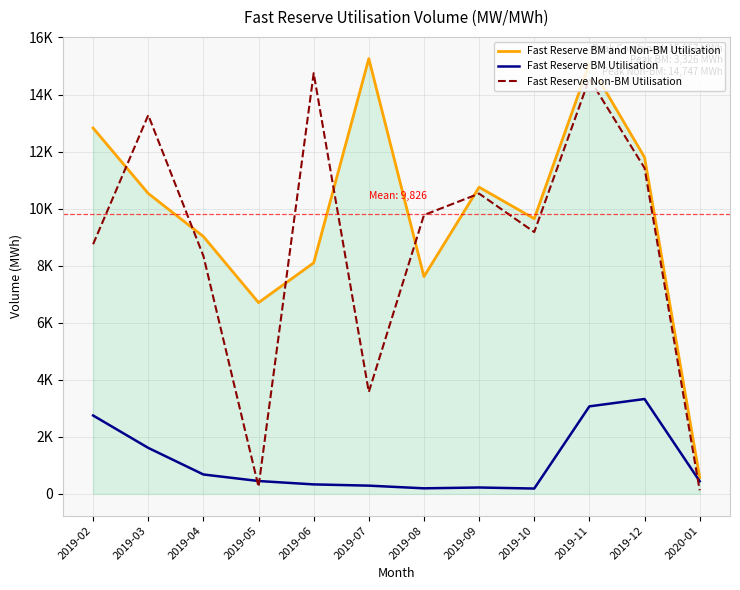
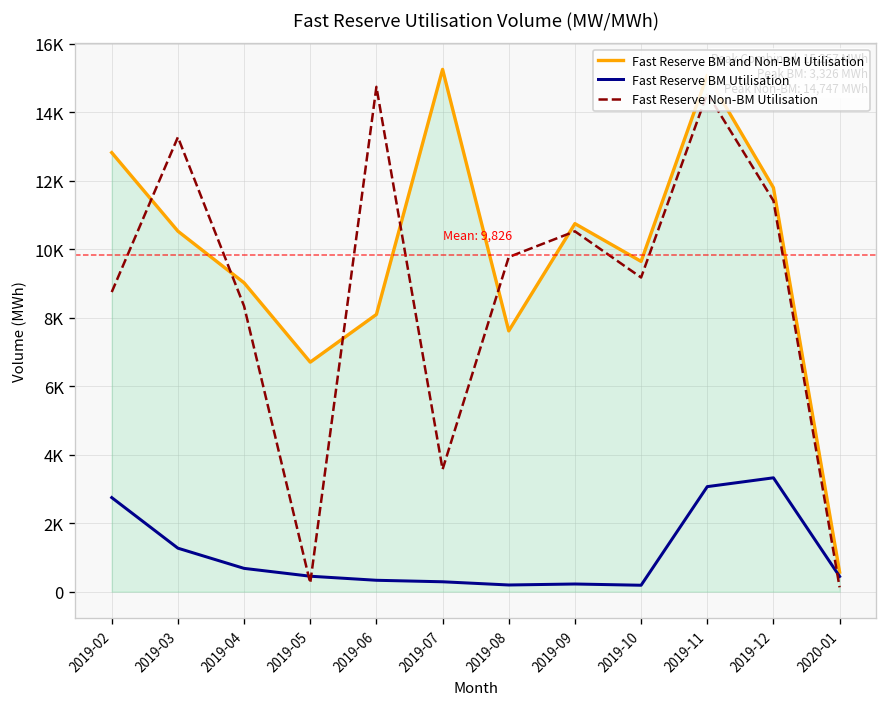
Fast Reserve BM Utilisation, 2019-03: 1600 -> 1300
